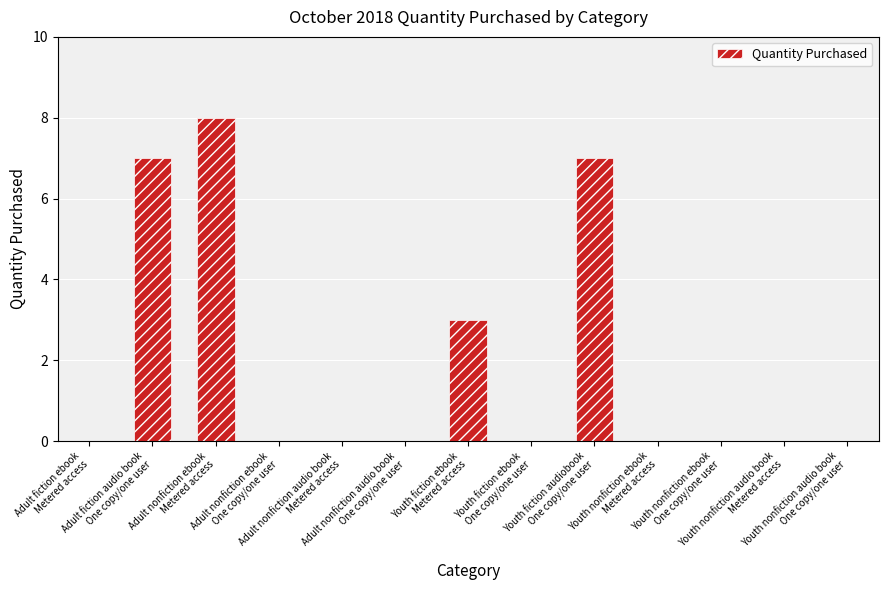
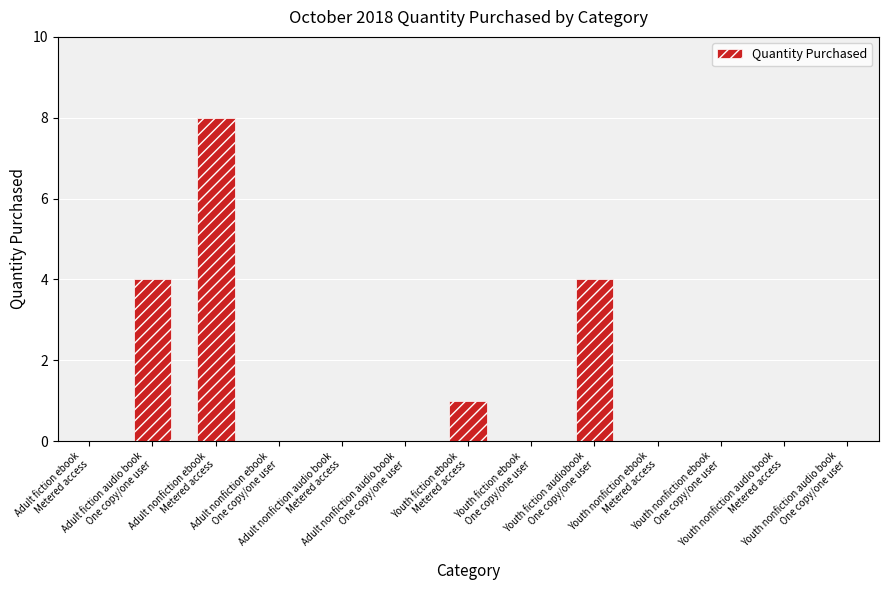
Adult fiction audio book One copy/one user: 7 -> 4
Youth fiction ebook Metered access: 3 -> 1
Youth fiction audiobook One copy/one user: 7 -> 4
